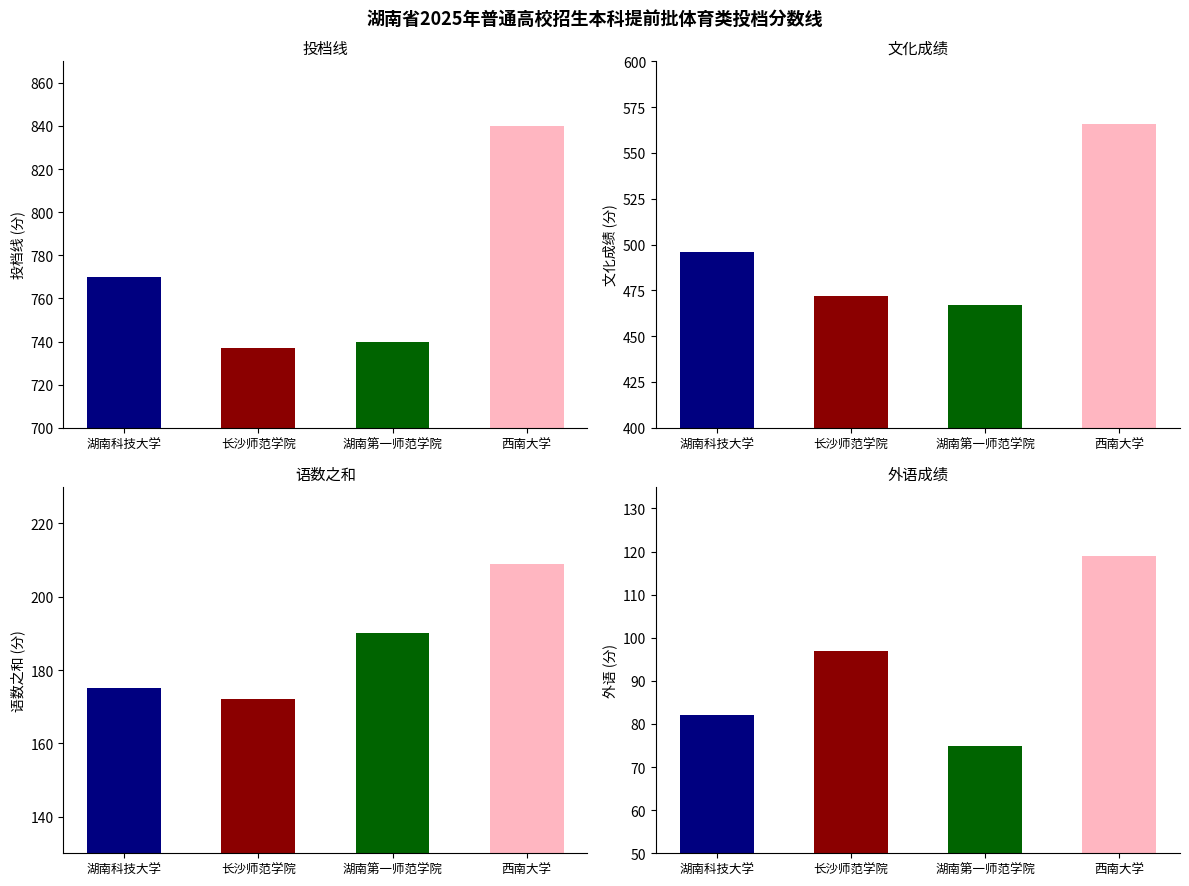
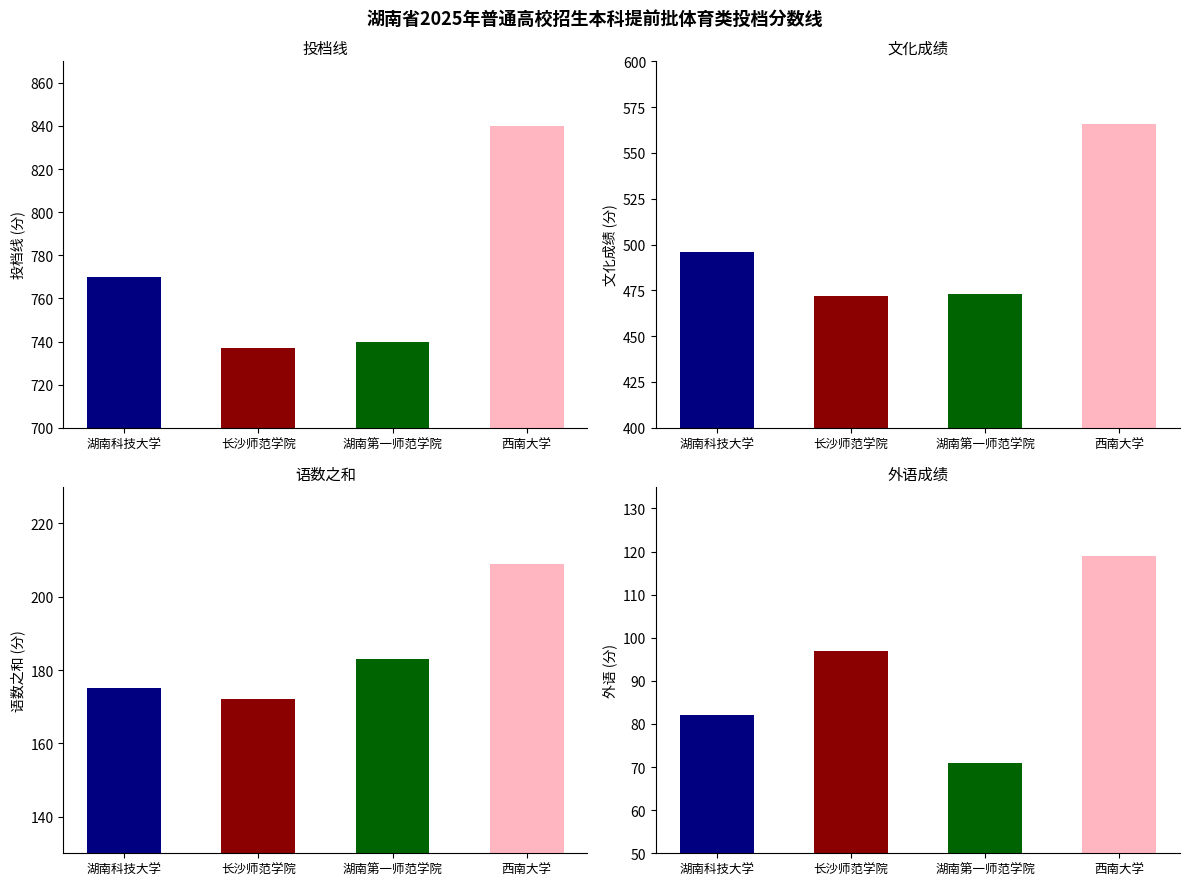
文化成绩, 湖南第一师范学院: 467 -> 473
语数之和, 湖南第一师范学院: 190 -> 183
外语成绩, 湖南第一师范学院: 75 -> 71
